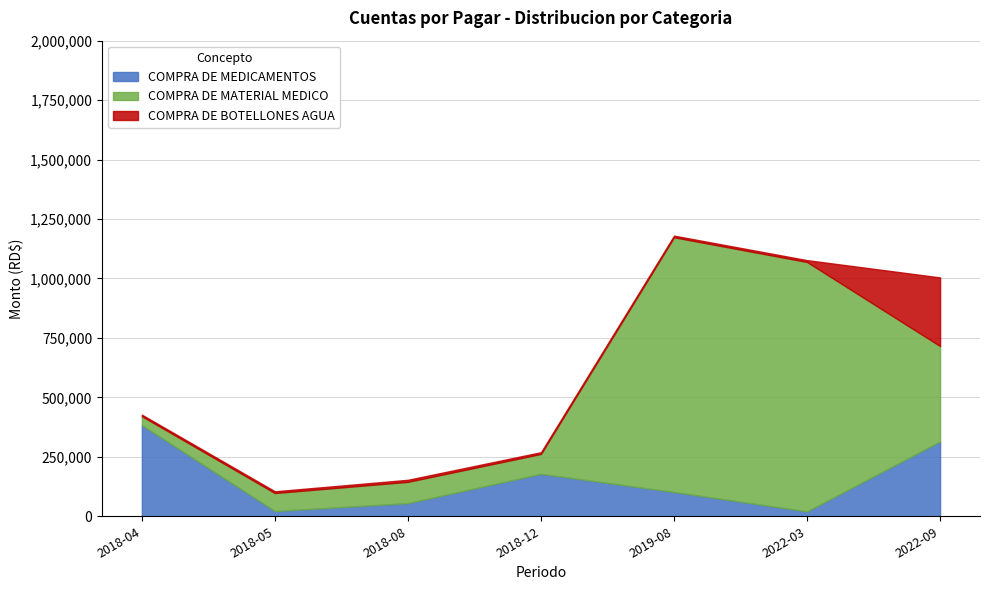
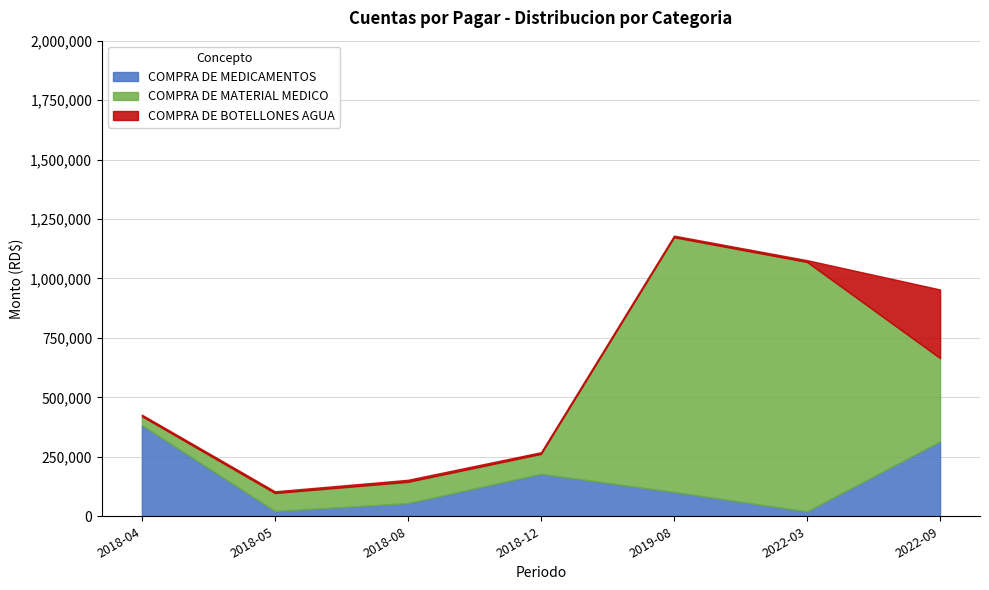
COMPRA DE MATERIAL MEDICO, 2022-09: 400,000 -> 350,000
